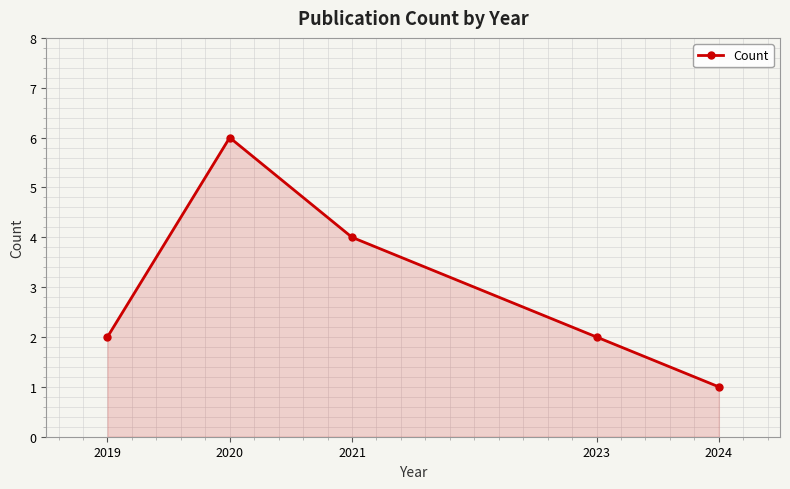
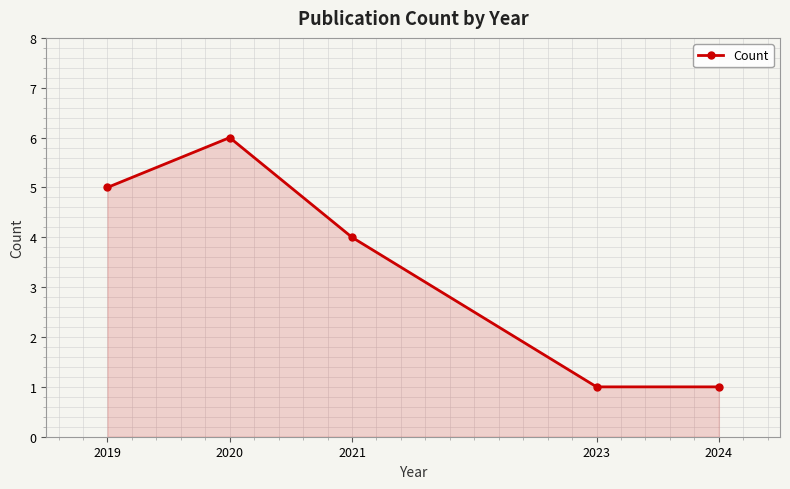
2019: 2 -> 5
2023: 2 -> 1
